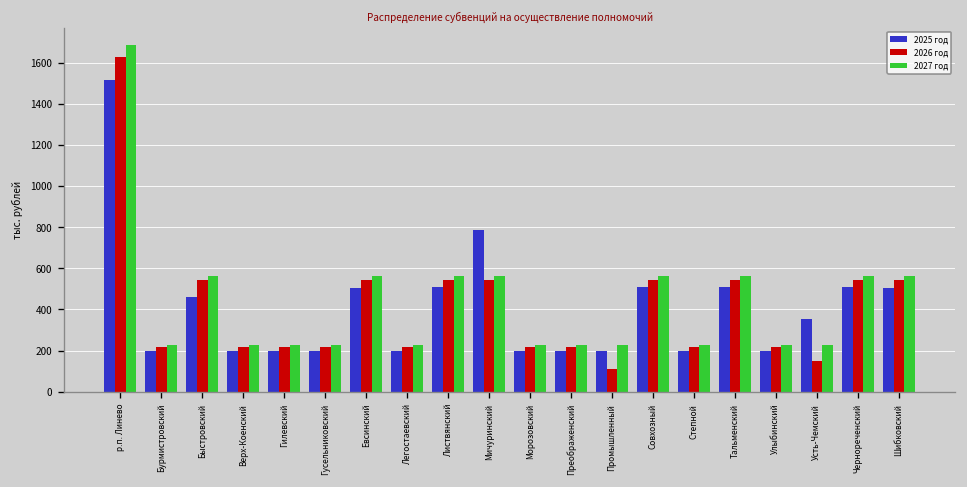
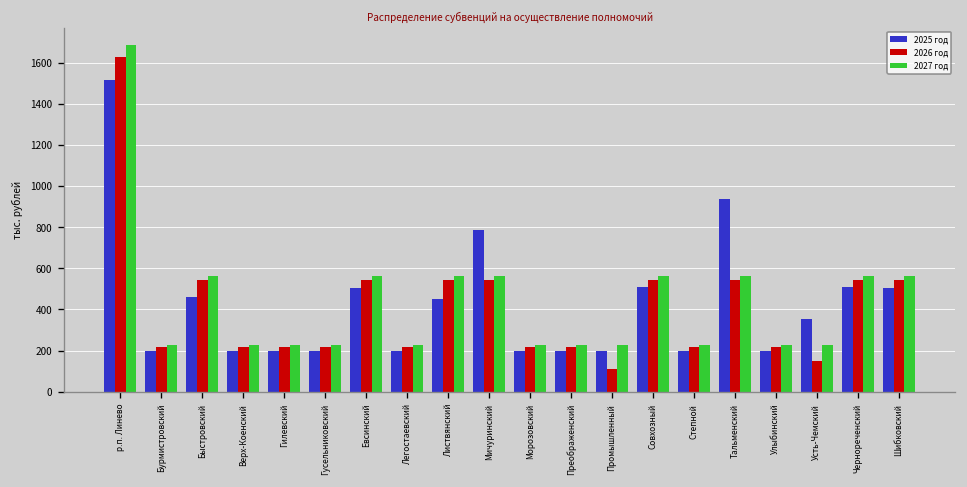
2025 год, Листвянский: 510 -> 450
2025 год, Тальменский: 510 -> 940
